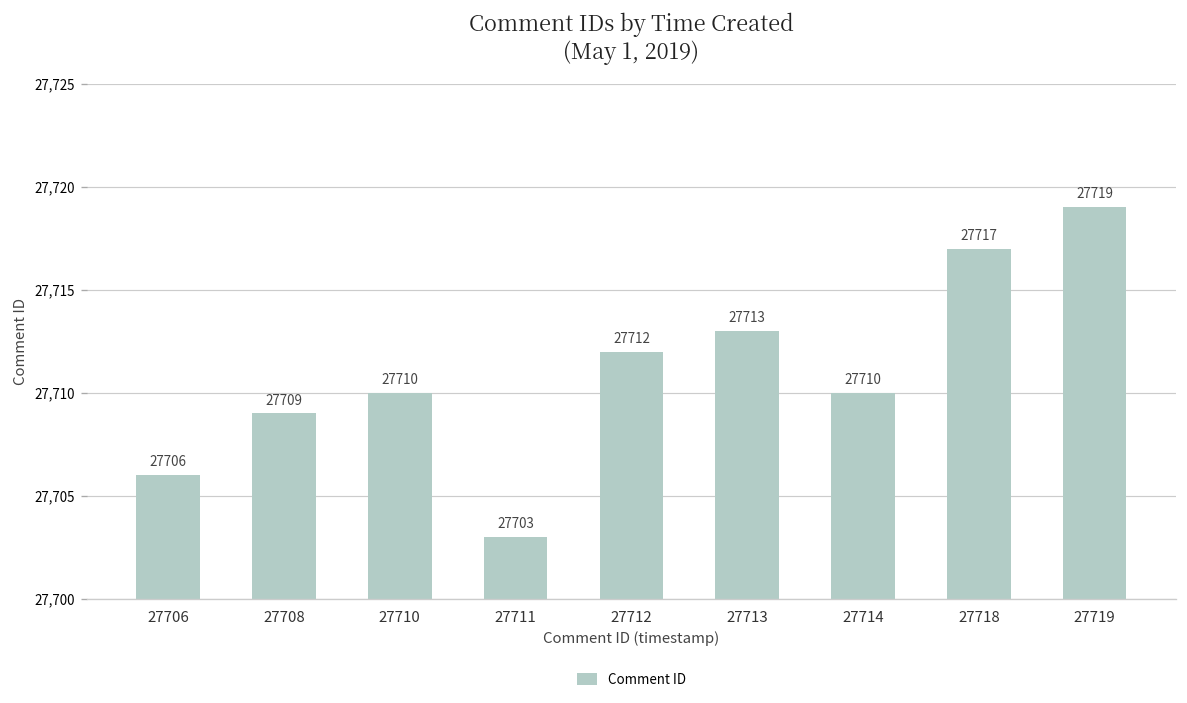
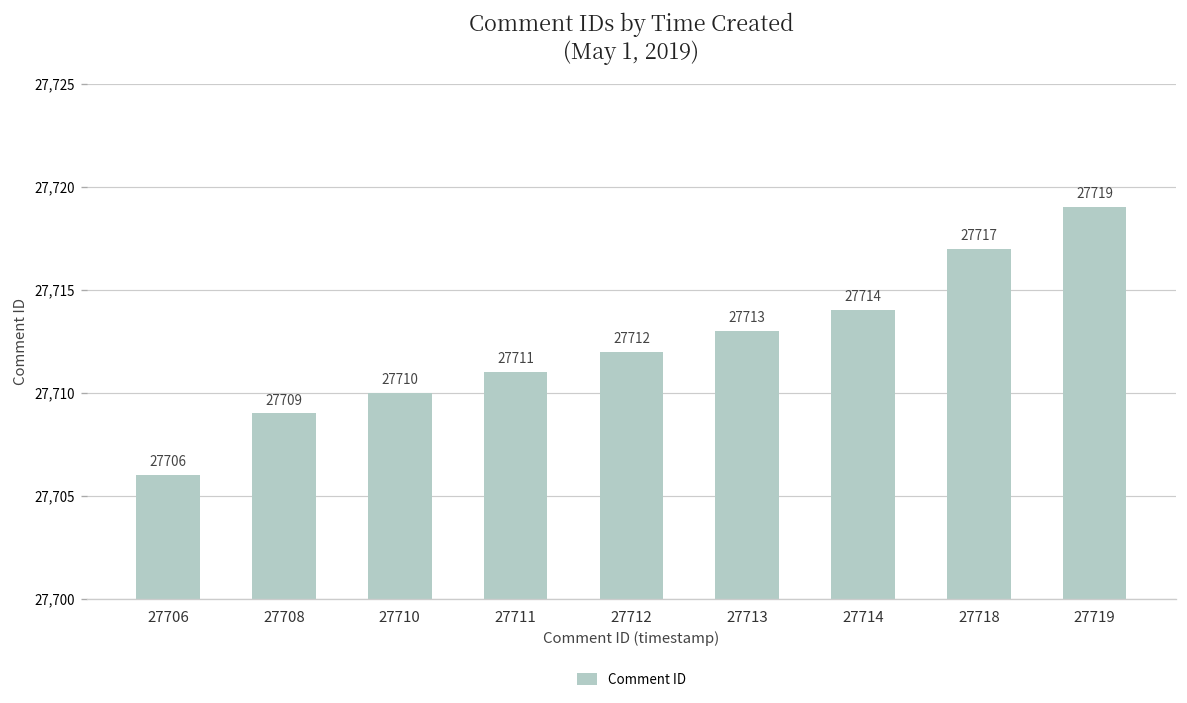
27711: 27703 -> 27711
27714: 27710 -> 27714
